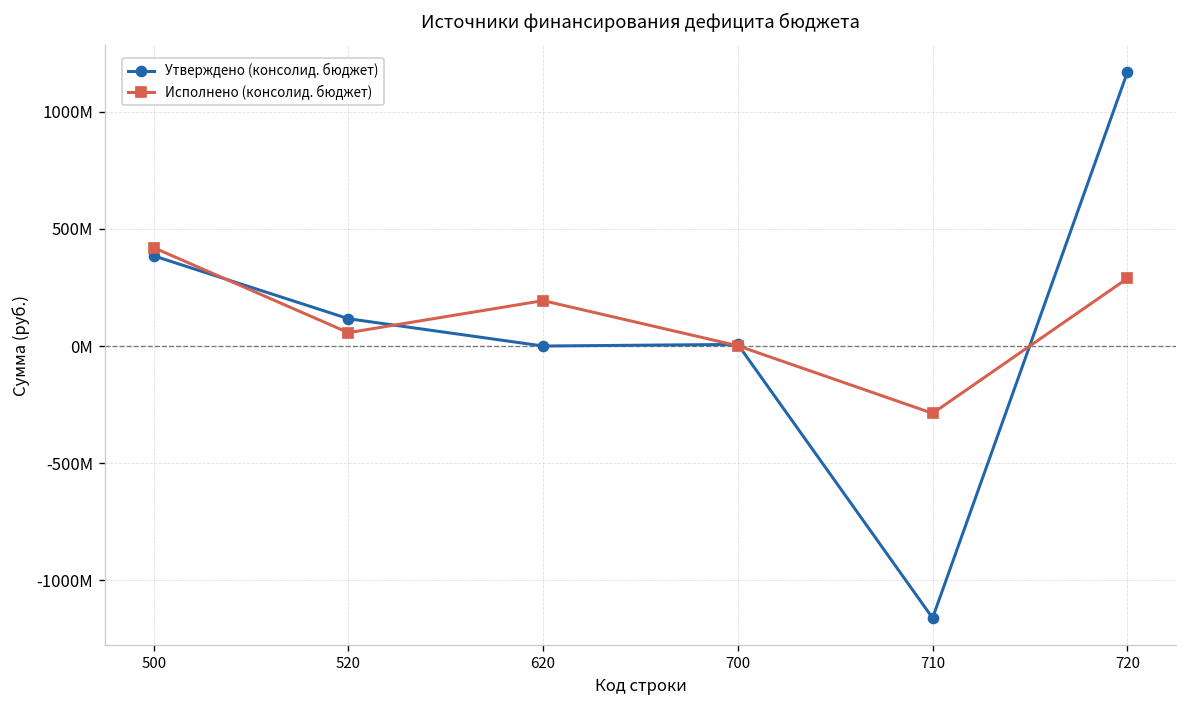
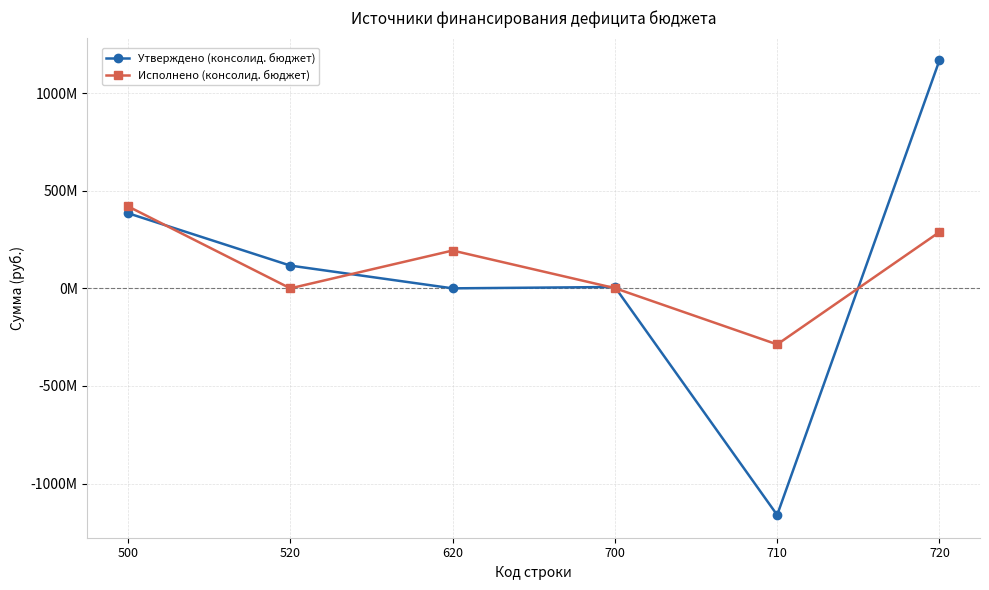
Исполнено (консолид. бюджет), 520: 60000000 -> 0
